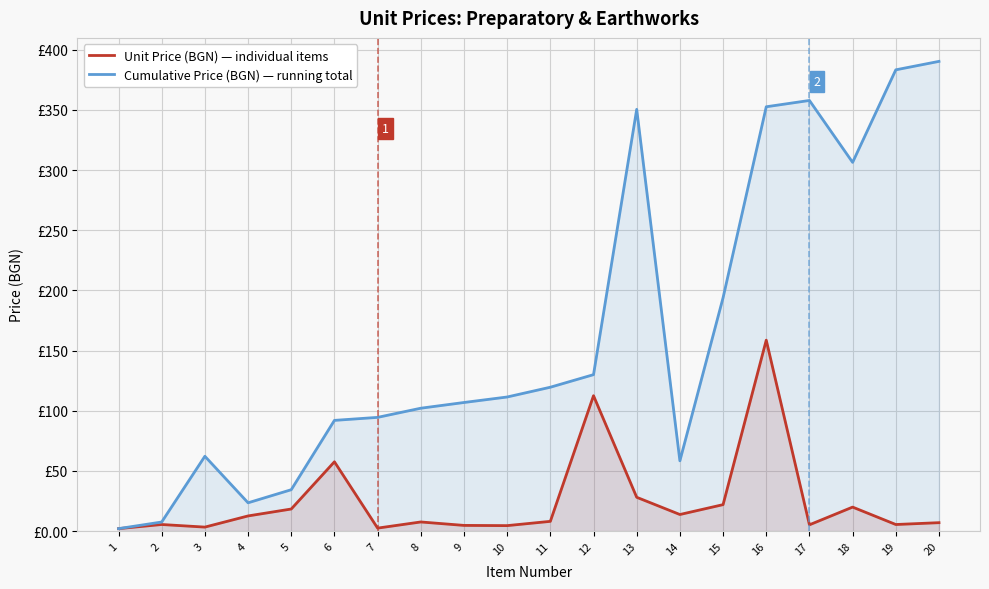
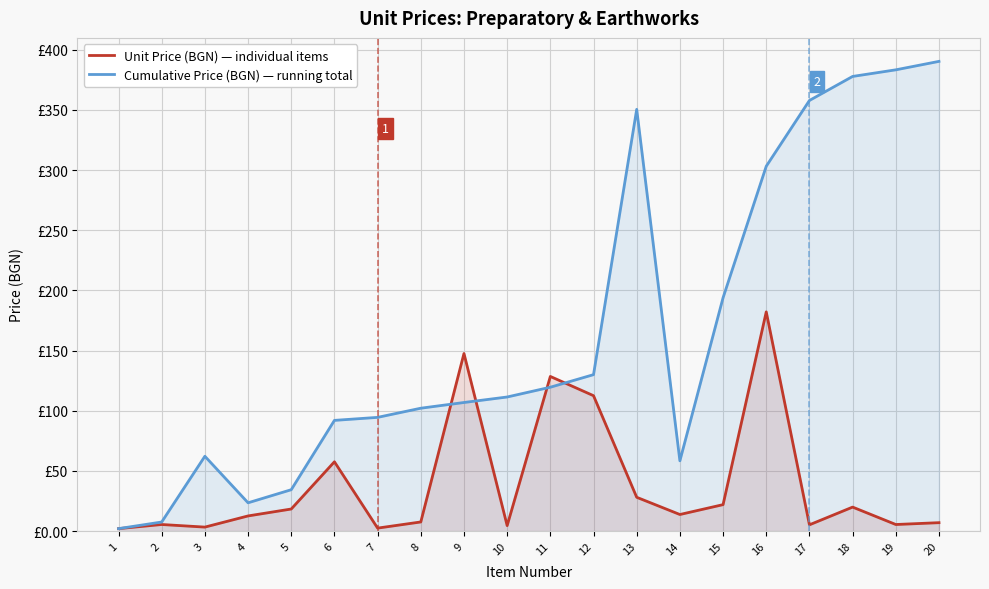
Unit Price (BGN) — individual items, 9: £5 -> £148
Unit Price (BGN) — individual items, 11: £8 -> £129
Unit Price (BGN) — individual items, 16: £159 -> £182
Cumulative Price (BGN) — running total, 16: £353 -> £303
Cumulative Price (BGN) — running total, 18: £306 -> £378
